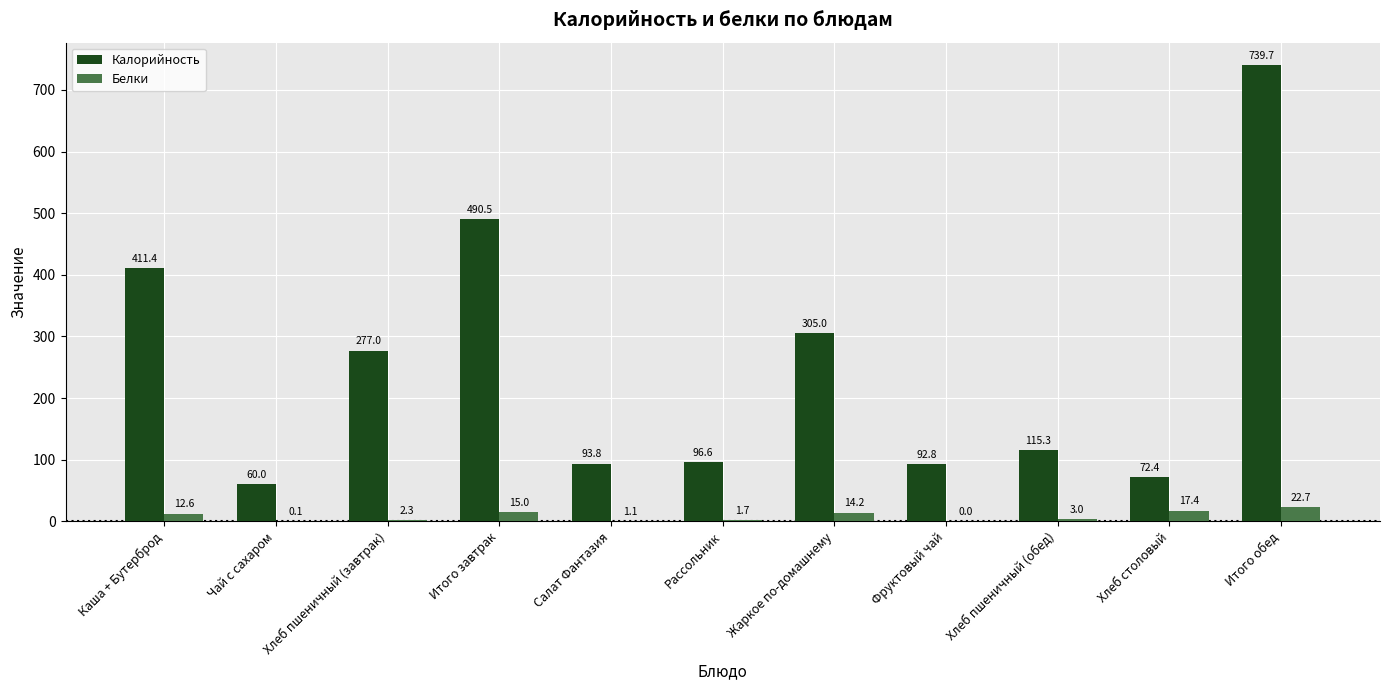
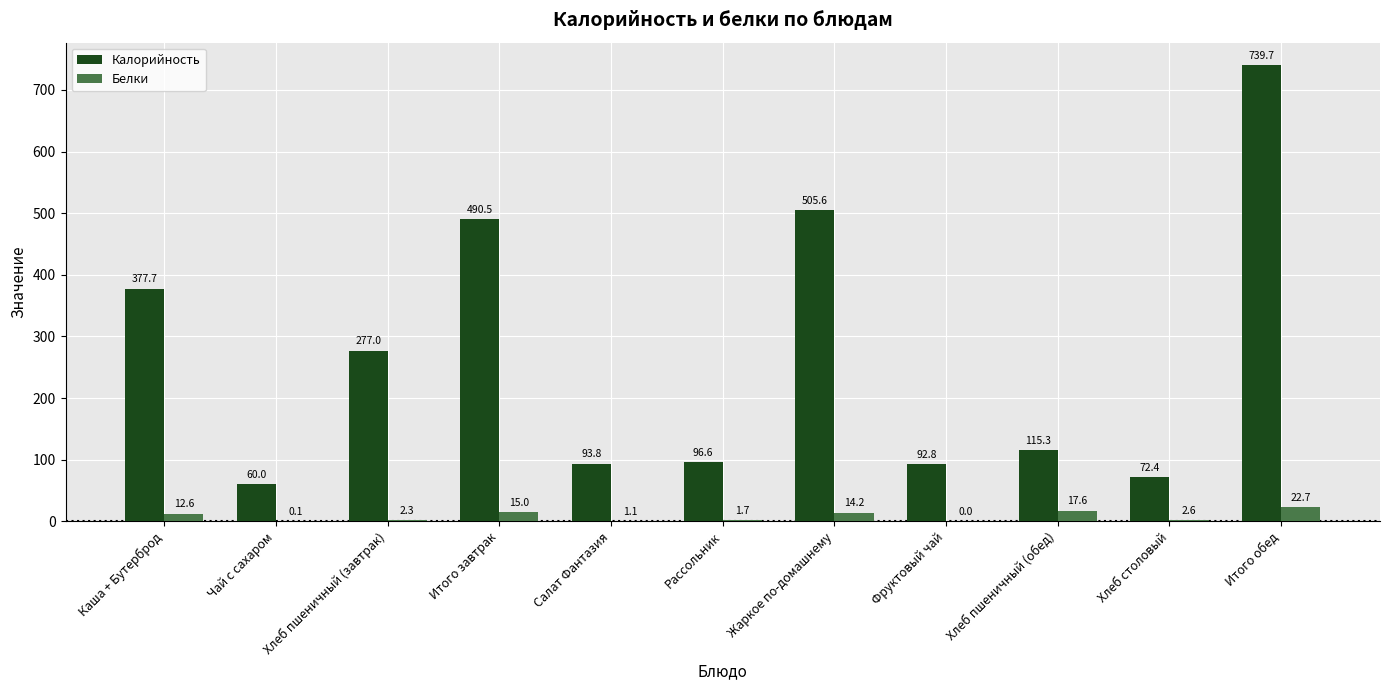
Калорийность, Каша + Бутерброд: 411.4 -> 377.7
Калорийность, Жаркое по-домашнему: 305.0 -> 505.6
Белки, Хлеб пшеничный (обед): 3.0 -> 17.6
Белки, Хлеб столовый: 17.4 -> 2.6
